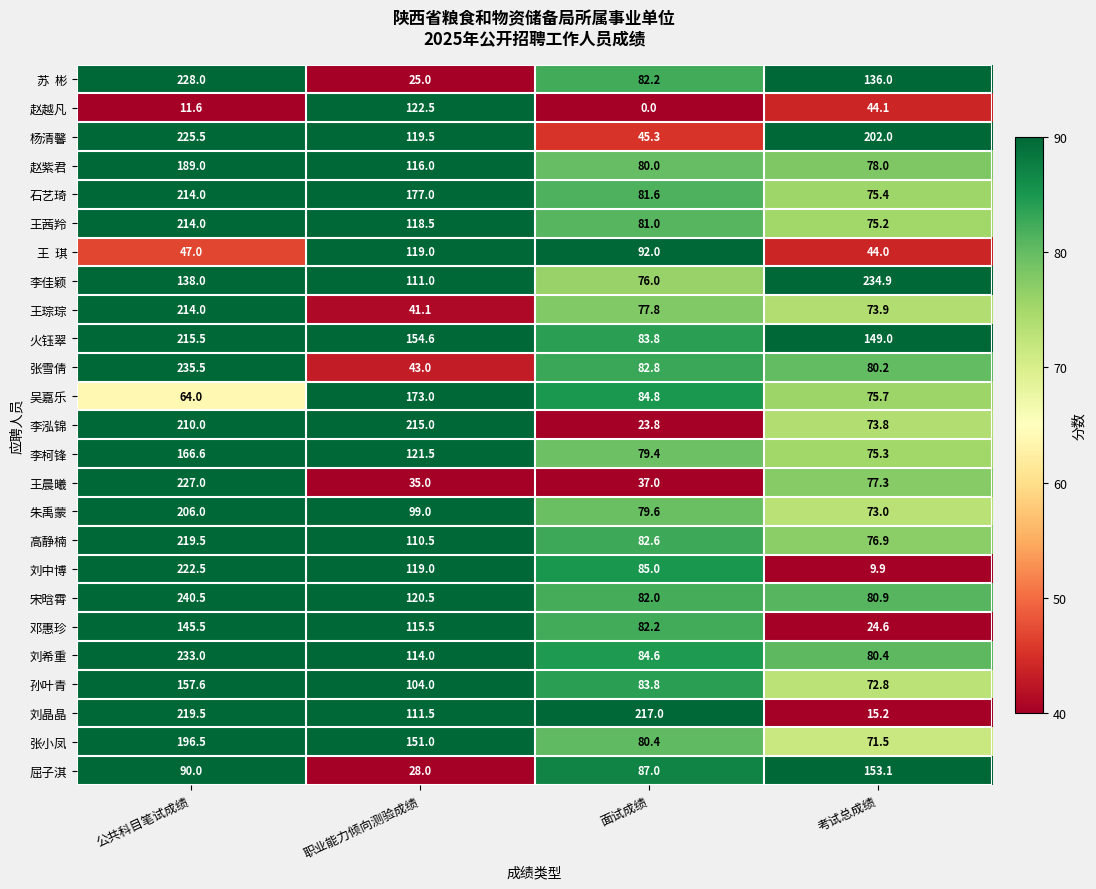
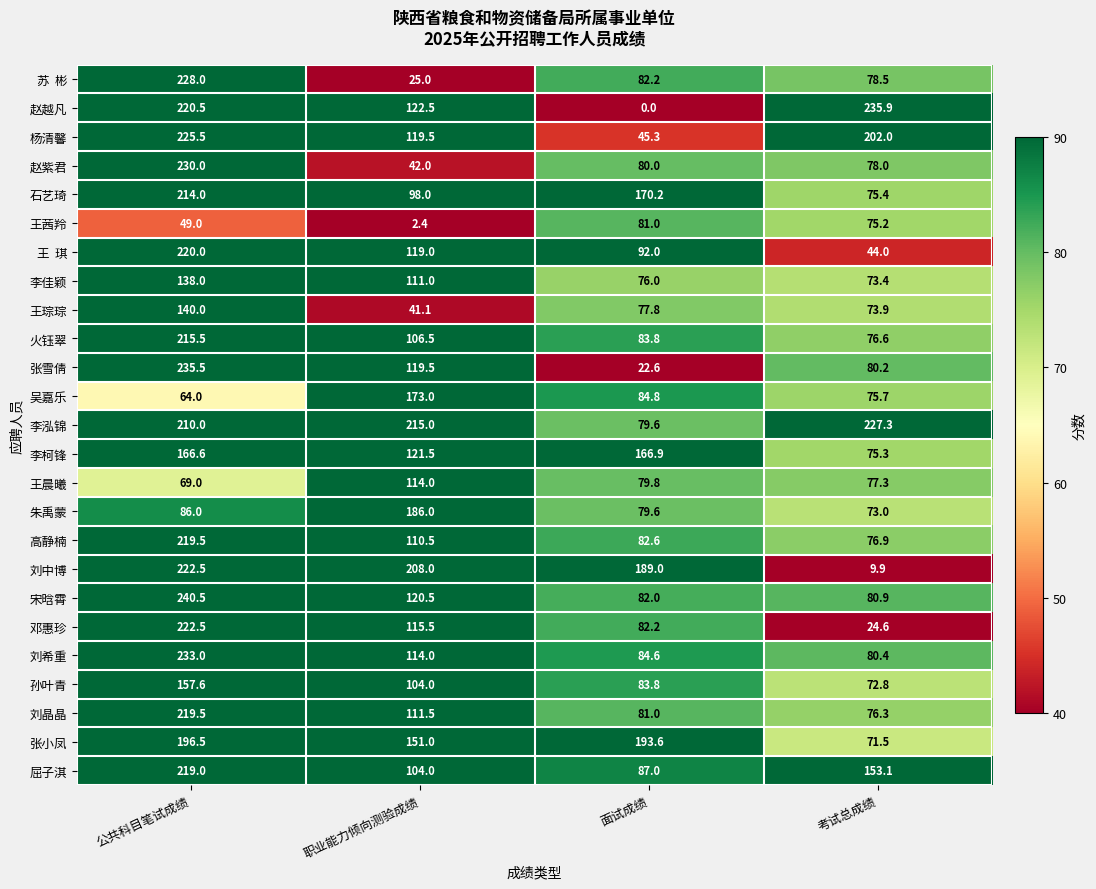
苏 彬, 考试总成绩: 136.0 -> 78.5
赵越凡, 公共科目笔试成绩: 11.6 -> 220.5
赵越凡, 考试总成绩: 44.1 -> 235.9
赵紫君, 公共科目笔试成绩: 189.0 -> 230.0
赵紫君, 职业能力倾向测验成绩: 116.0 -> 42.0
石艺琦, 职业能力倾向测验成绩: 177.0 -> 98.0
石艺琦, 面试成绩: 81.6 -> 170.2
王茜羚, 公共科目笔试成绩: 214.0 -> 49.0
王茜羚, 职业能力倾向测验成绩: 118.5 -> 2.4
王 琪, 公共科目笔试成绩: 47.0 -> 220.0
李佳颖, 考试总成绩: 234.9 -> 73.4
王琮琮, 公共科目笔试成绩: 214.0 -> 140.0
火钰翠, 职业能力倾向测验成绩: 154.6 -> 106.5
火钰翠, 考试总成绩: 149.0 -> 76.6
张雪倩, 职业能力倾向测验成绩: 43.0 -> 119.5
张雪倩, 面试成绩: 82.8 -> 22.6
李泓锦, 面试成绩: 23.8 -> 79.6
李泓锦, 考试总成绩: 73.8 -> 227.3
李柯锋, 面试成绩: 79.4 -> 166.9
王晨曦, 公共科目笔试成绩: 227.0 -> 69.0
王晨曦, 职业能力倾向测验成绩: 35.0 -> 114.0
王晨曦, 面试成绩: 37.0 -> 79.8
朱禹蒙, 公共科目笔试成绩: 206.0 -> 86.0
朱禹蒙, 职业能力倾向测验成绩: 99.0 -> 186.0
刘中博, 职业能力倾向测验成绩: 119.0 -> 208.0
刘中博, 面试成绩: 85.0 -> 189.0
邓惠珍, 公共科目笔试成绩: 145.5 -> 222.5
刘晶晶, 面试成绩: 217.0 -> 81.0
刘晶晶, 考试总成绩: 15.2 -> 76.3
张小凤, 面试成绩: 80.4 -> 193.6
屈子淇, 公共科目笔试成绩: 90.0 -> 219.0
屈子淇, 职业能力倾向测验成绩: 28.0 -> 104.0
